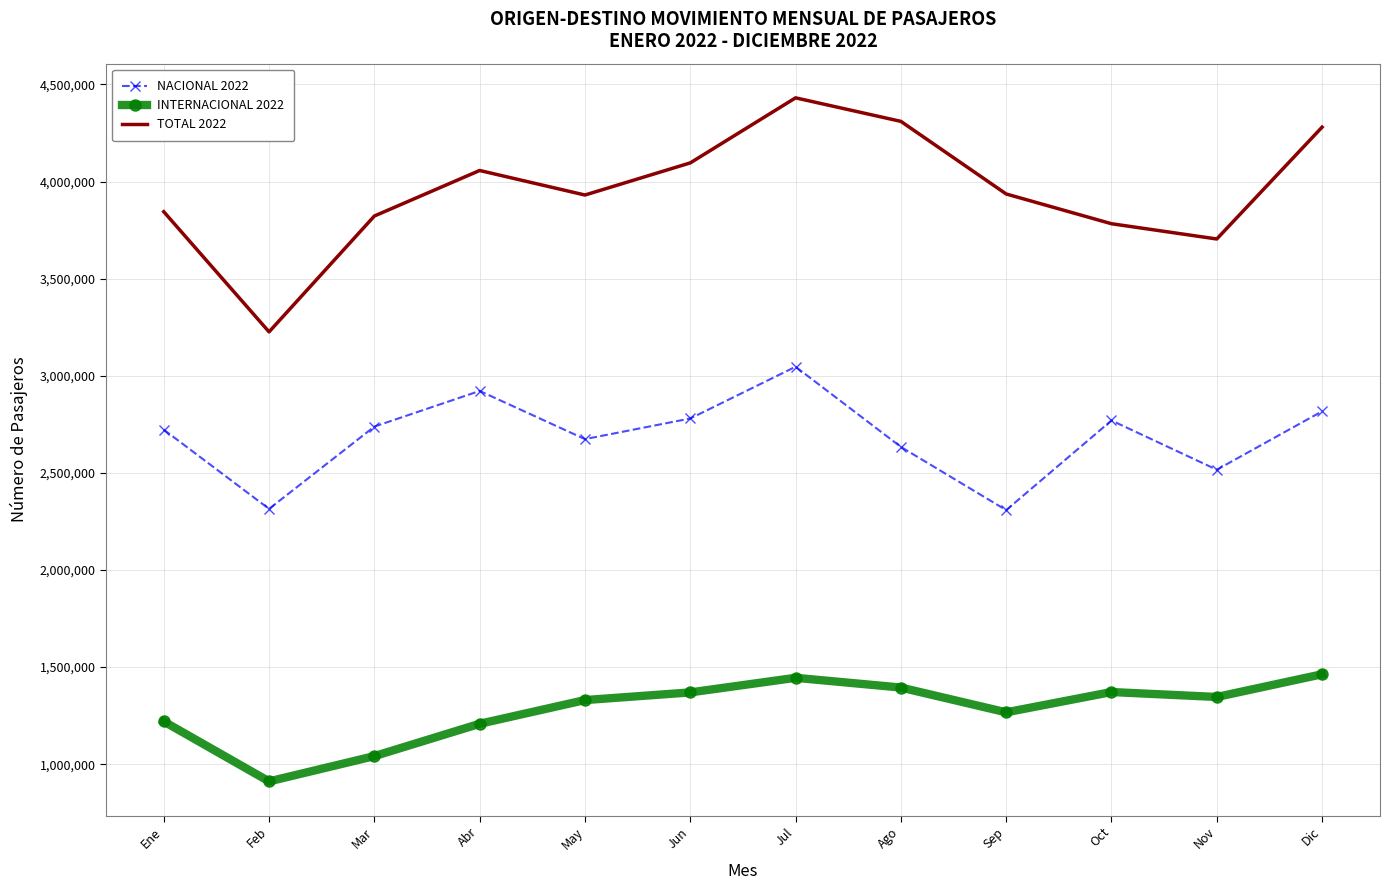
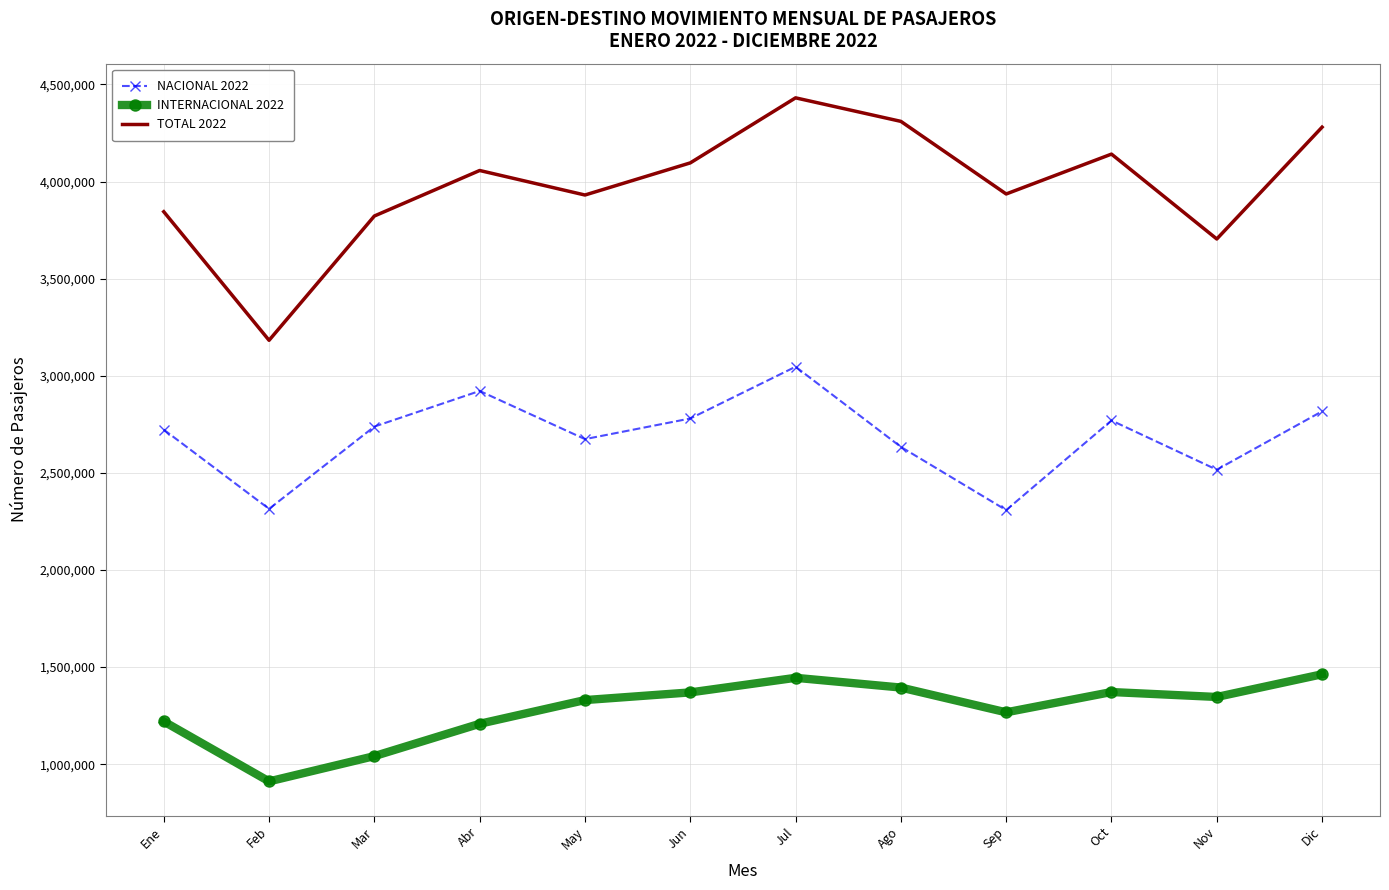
TOTAL 2022, Feb: 3,230,000 -> 3,180,000
TOTAL 2022, Oct: 3,780,000 -> 4,140,000
